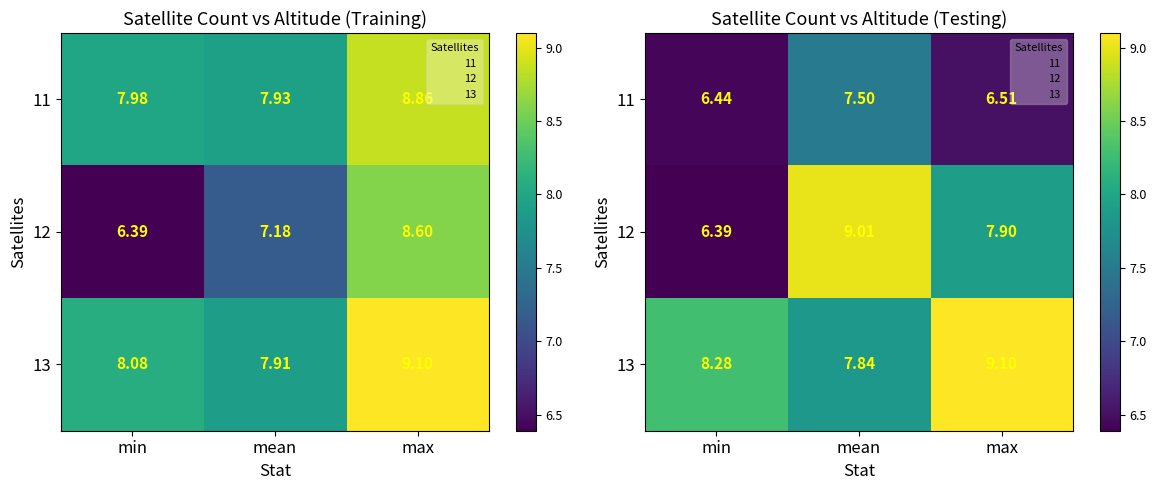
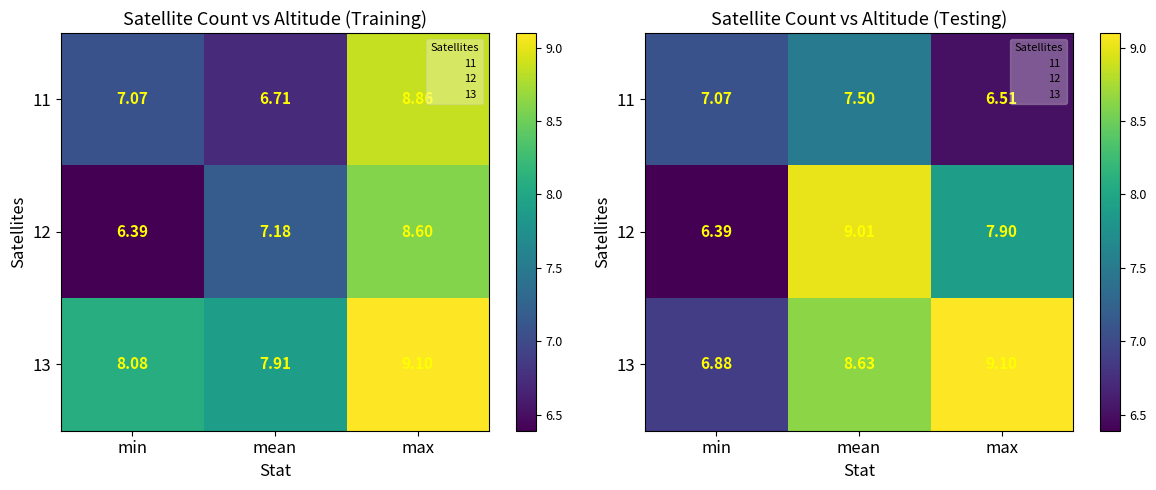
Satellite Count vs Altitude (Training), 11, min: 7.98 -> 7.07
Satellite Count vs Altitude (Training), 11, mean: 7.93 -> 6.71
Satellite Count vs Altitude (Testing), 11, min: 6.44 -> 7.07
Satellite Count vs Altitude (Testing), 13, min: 8.28 -> 6.88
Satellite Count vs Altitude (Testing), 13, mean: 7.84 -> 8.63
